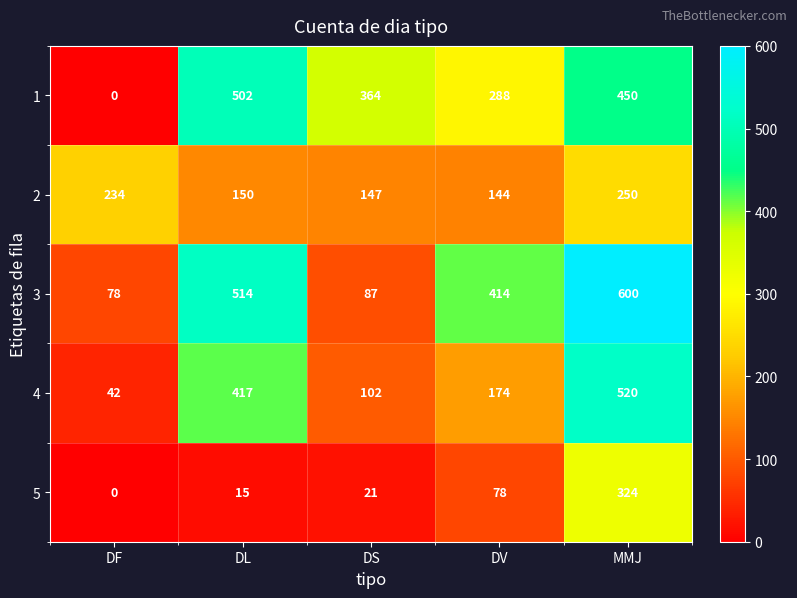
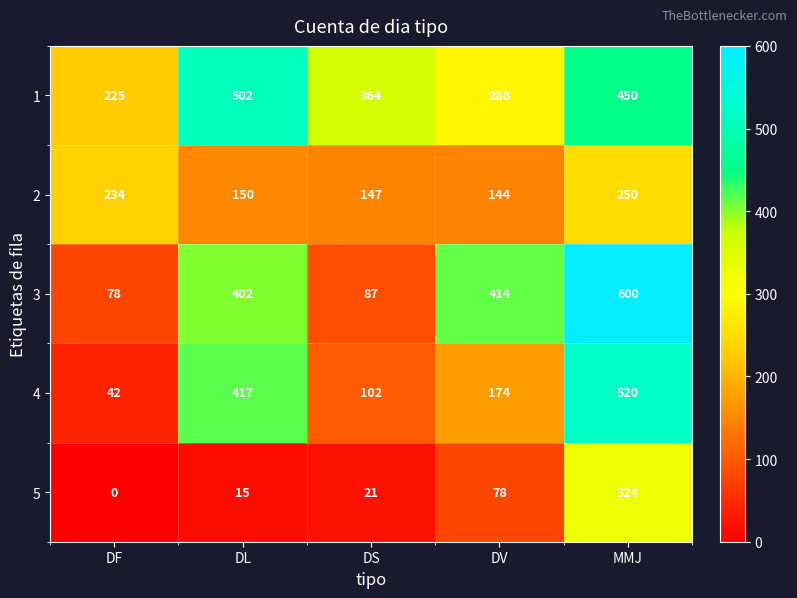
1, DF: 0 -> 225
3, DL: 514 -> 402
